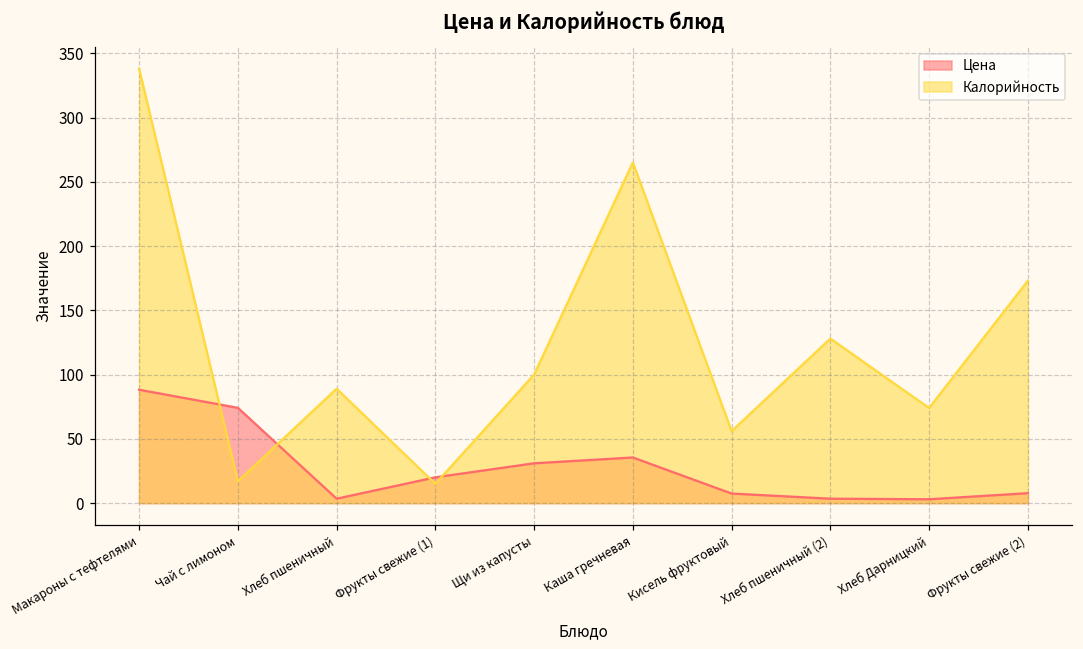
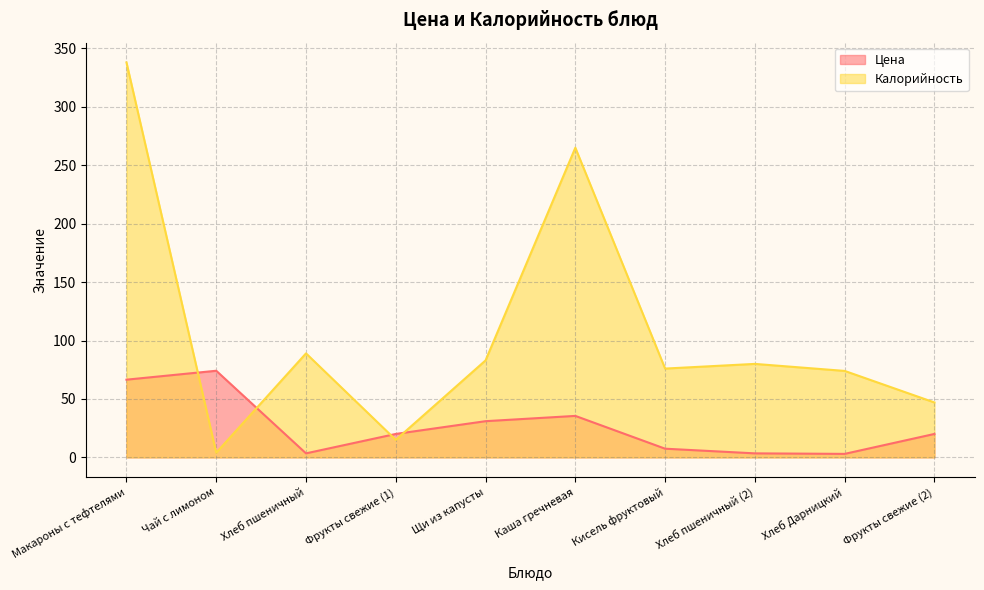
Цена, Макароны с тефтелями: 88 -> 67
Калорийность, Чай с лимоном: 17 -> 4
Калорийность, Щи из капусты: 100 -> 83
Калорийность, Кисель фруктовый: 56 -> 76
Калорийность, Хлеб пшеничный (2): 128 -> 80
Цена, Фрукты свежие (2): 8 -> 20
Калорийность, Фрукты свежие (2): 173 -> 47
